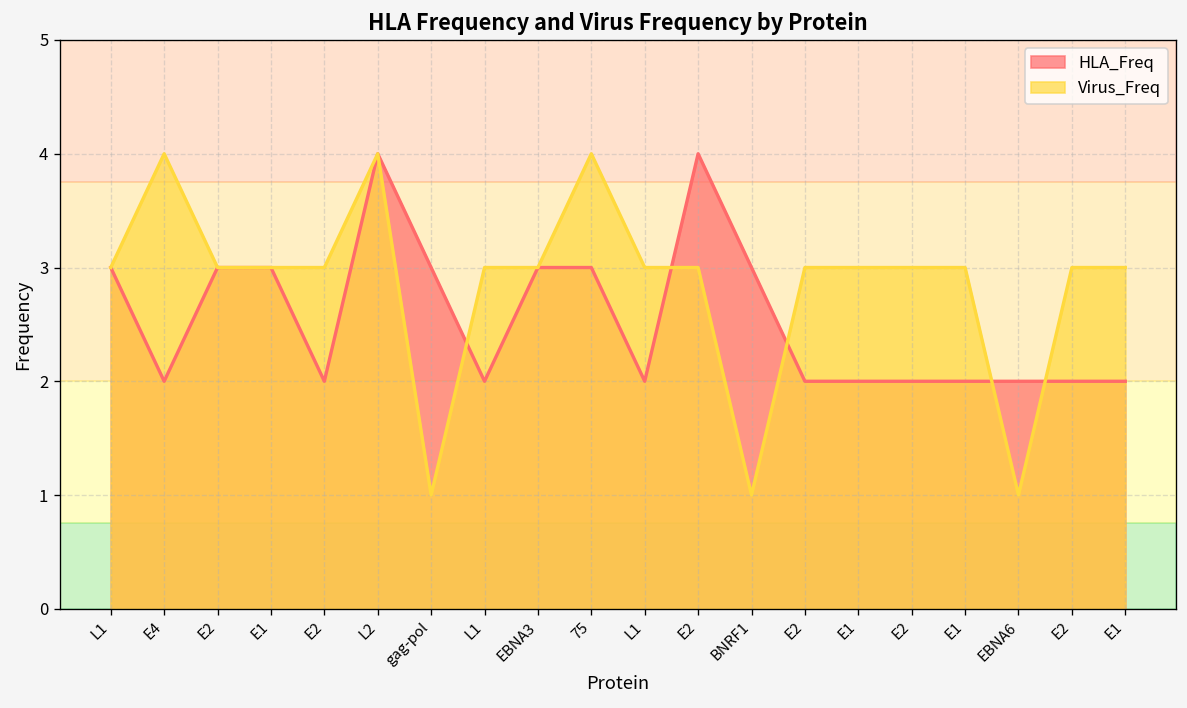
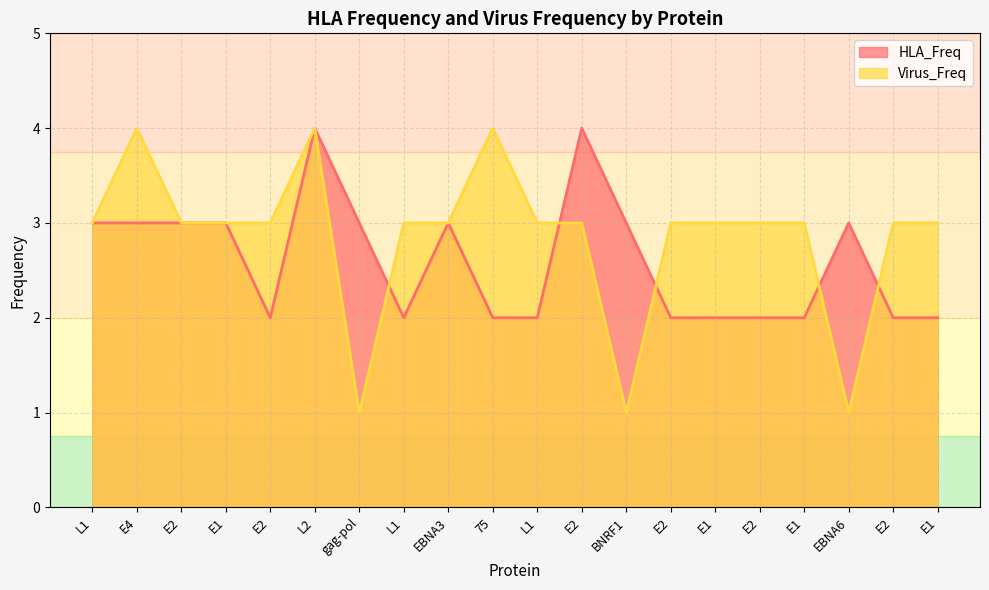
HLA_Freq, E4: 2 -> 3
HLA_Freq, 75: 3 -> 2
HLA_Freq, EBNA6: 2 -> 3
